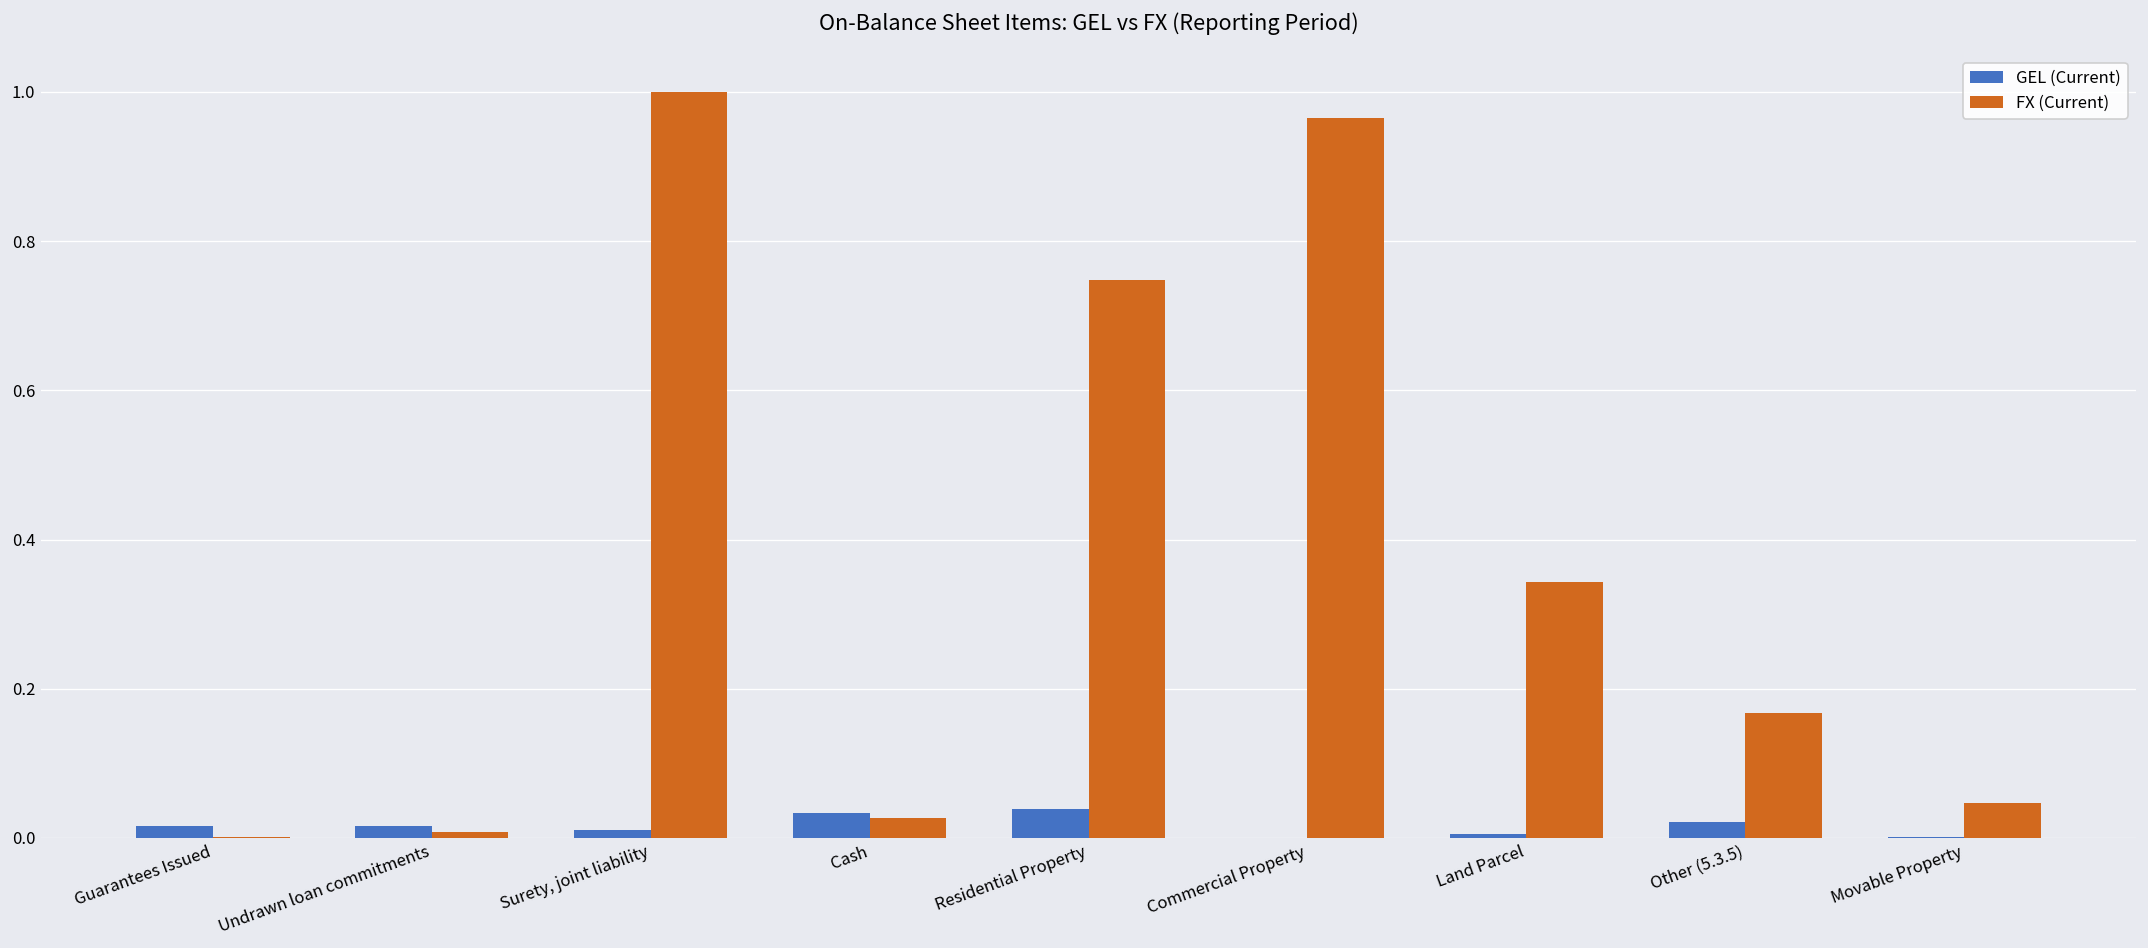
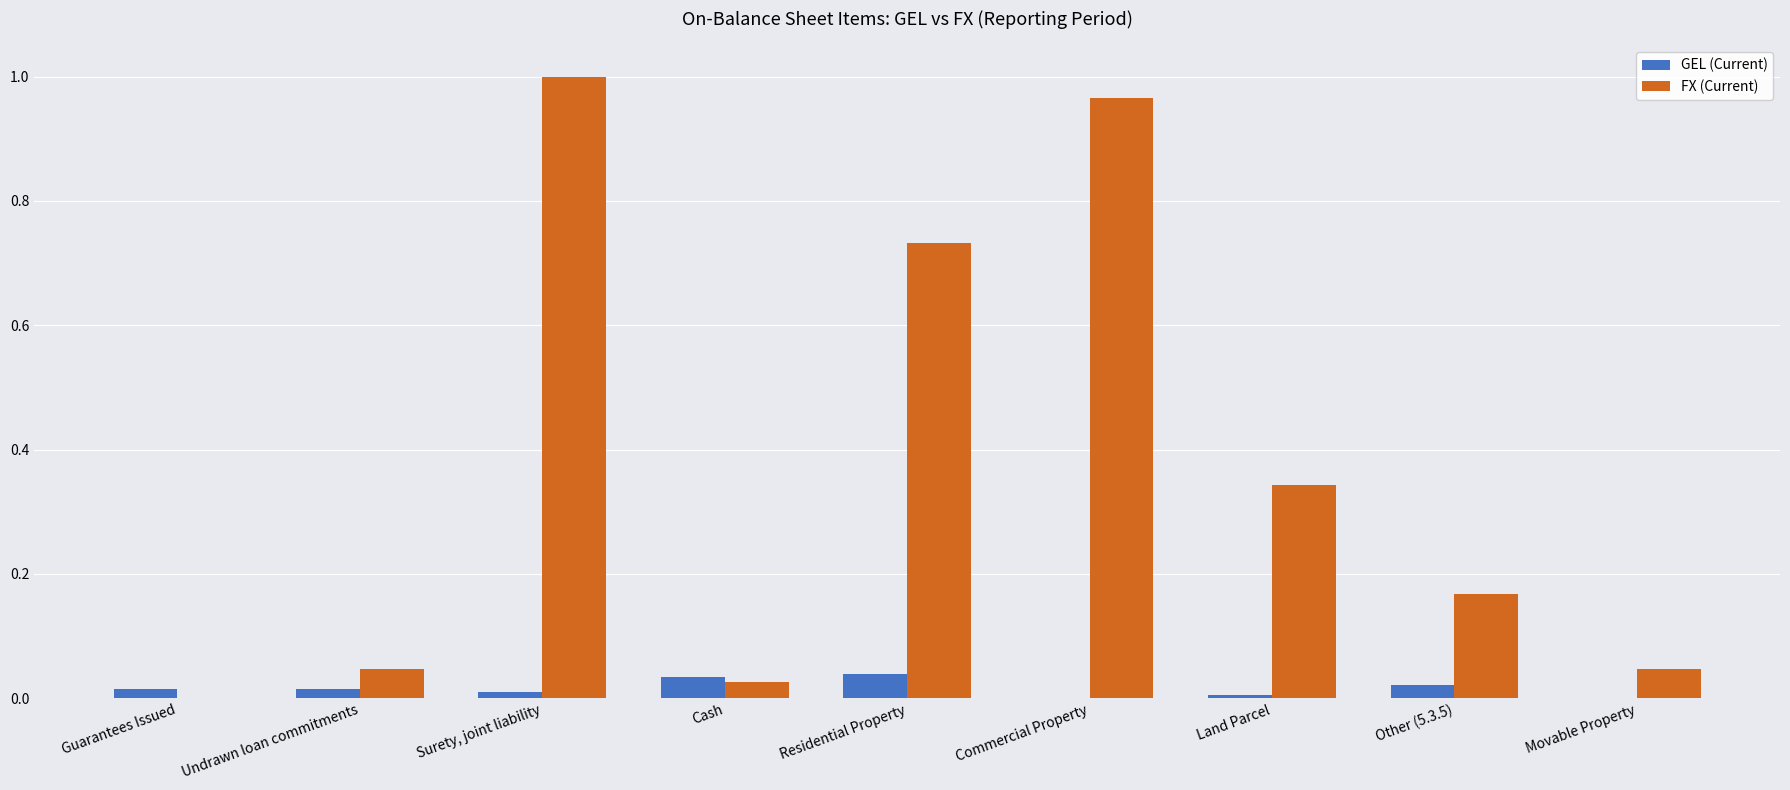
FX (Current), Undrawn loan commitments: 0.01 -> 0.05
FX (Current), Residential Property: 0.75 -> 0.73
